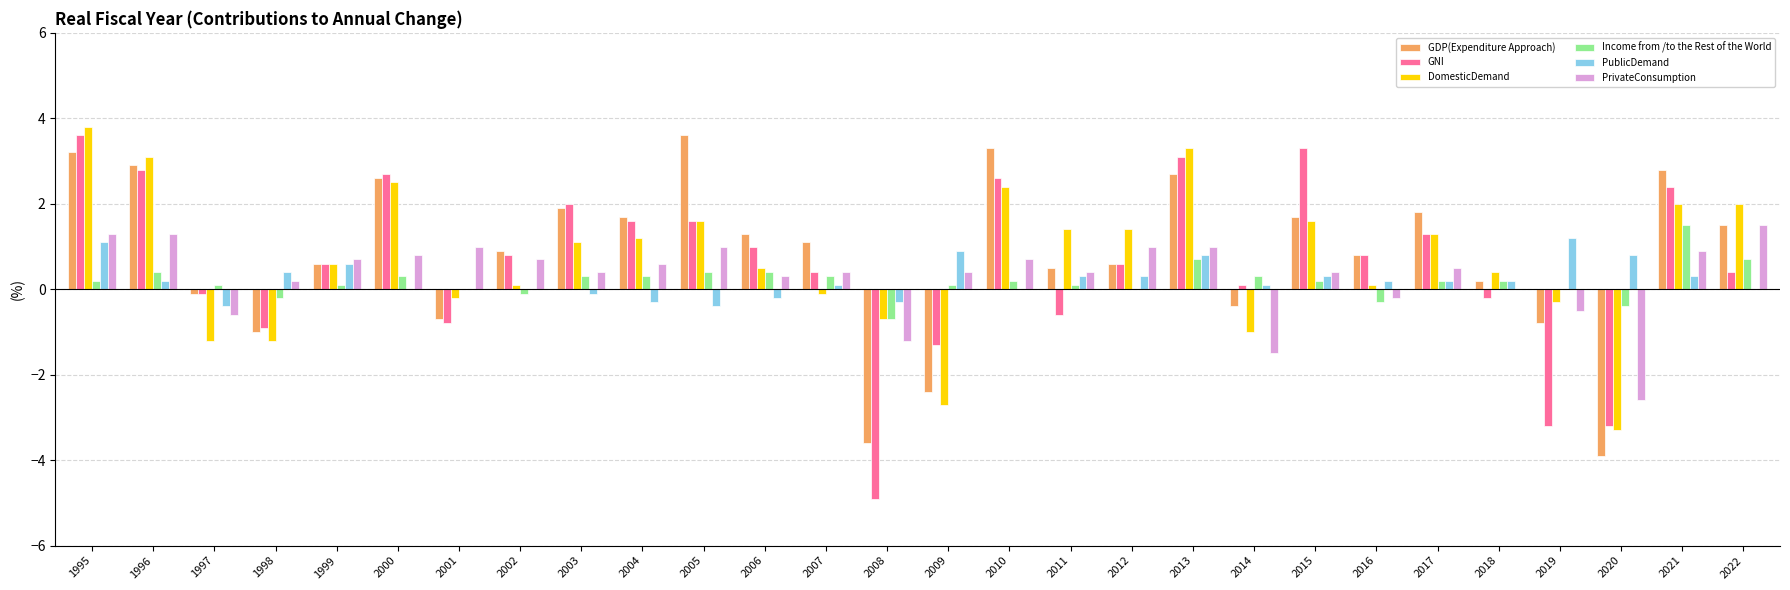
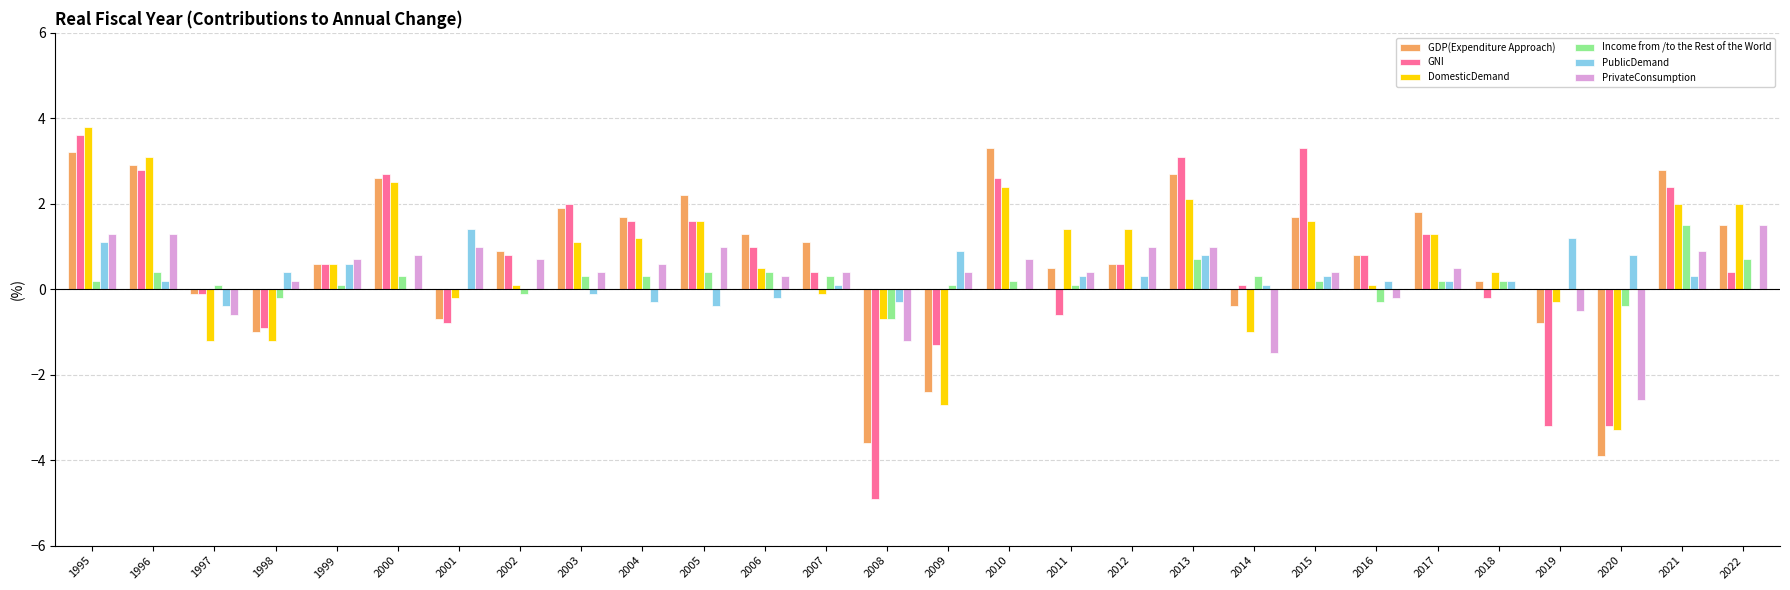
PublicDemand, 2001: 0.0 -> 1.4
GDP(Expenditure Approach), 2005: 3.6 -> 2.2
DomesticDemand, 2013: 3.3 -> 2.1
